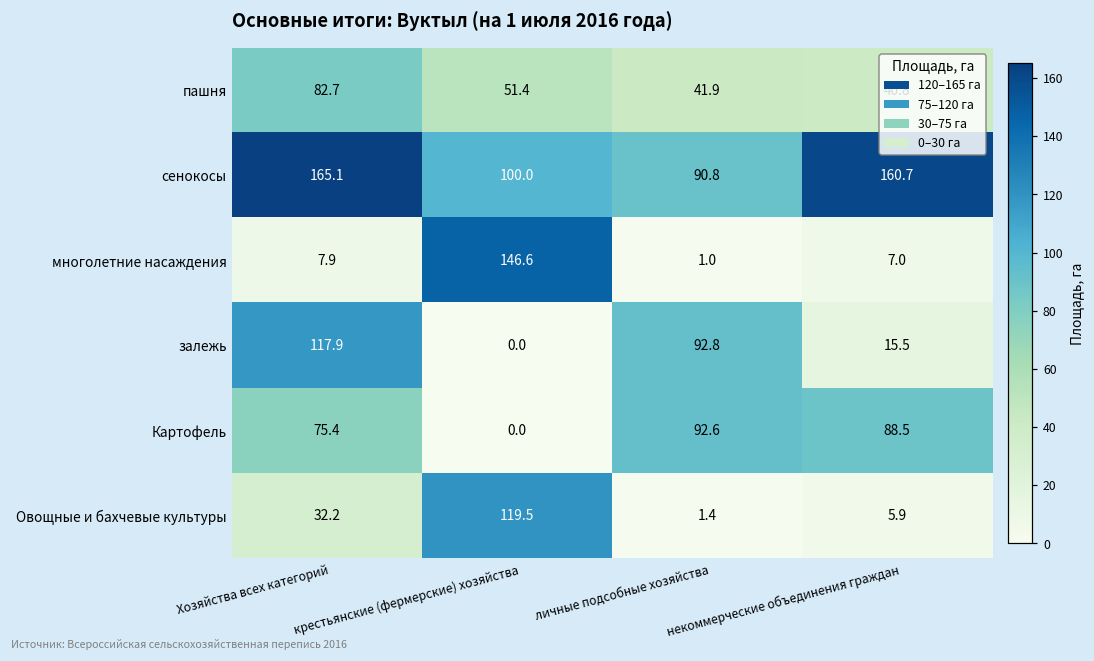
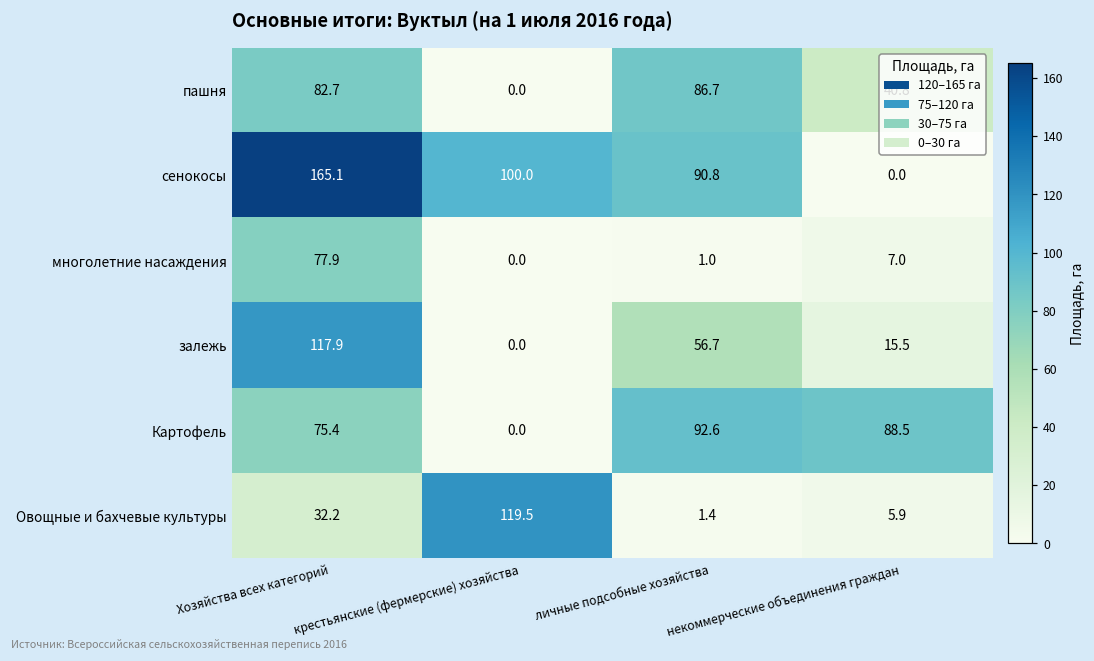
пашня, крестьянские (фермерские) хозяйства: 51.4 -> 0.0
пашня, личные подсобные хозяйства: 41.9 -> 86.7
сенокосы, некоммерческие объединения граждан: 160.7 -> 0.0
многолетние насаждения, Хозяйства всех категорий: 7.9 -> 77.9
многолетние насаждения, крестьянские (фермерские) хозяйства: 146.6 -> 0.0
залежь, личные подсобные хозяйства: 92.8 -> 56.7
